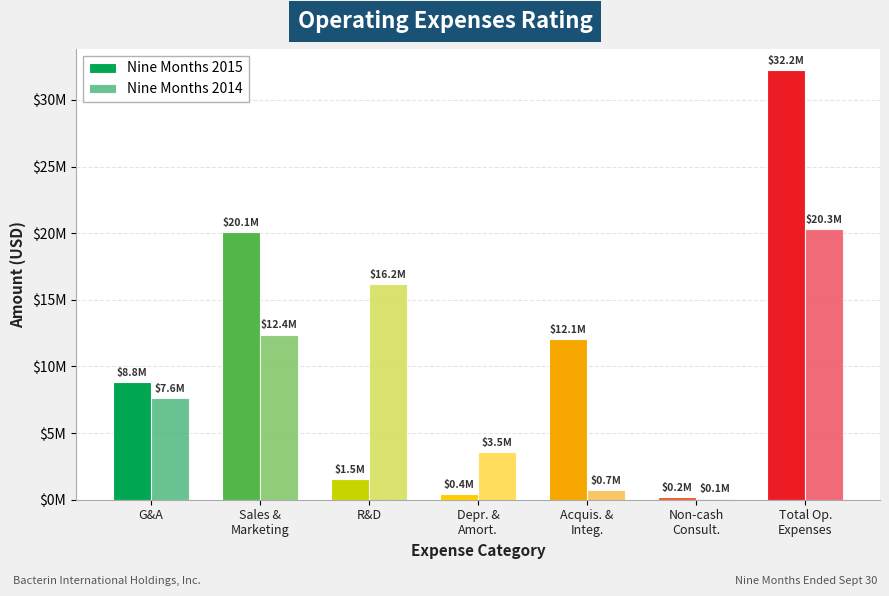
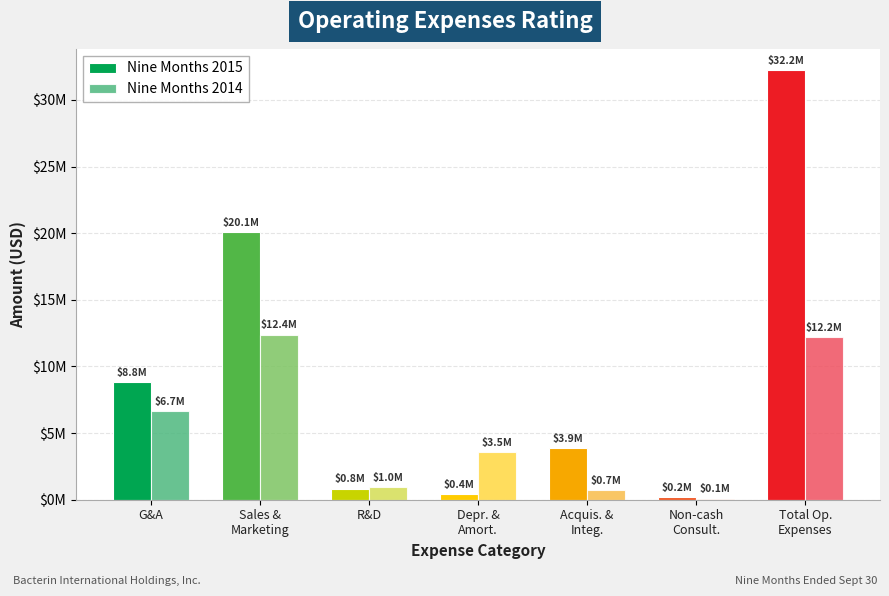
Nine Months 2014, G&A: $7.6M -> $6.7M
Nine Months 2015, R&D: $1.5M -> $0.8M
Nine Months 2014, R&D: $16.2M -> $1.0M
Nine Months 2015, Acquis. & Integ.: $12.1M -> $3.9M
Nine Months 2014, Total Op. Expenses: $20.3M -> $12.2M
